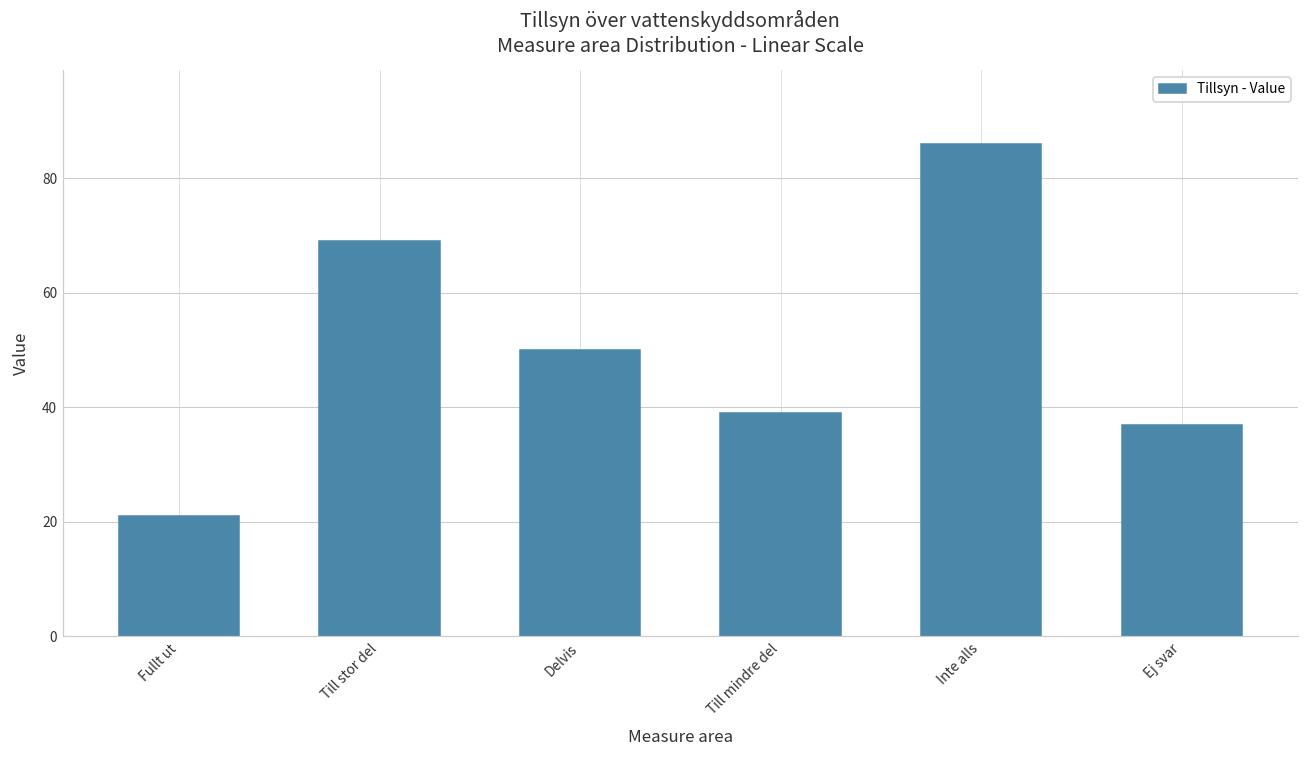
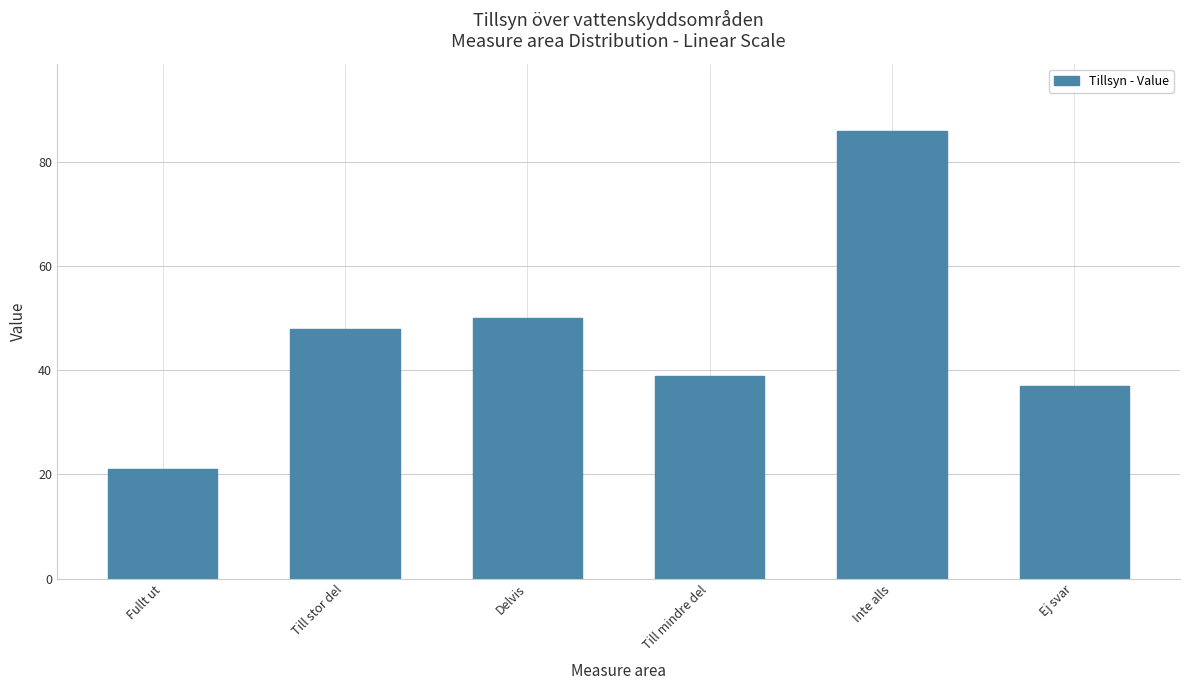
Till stor del: 69 -> 48
